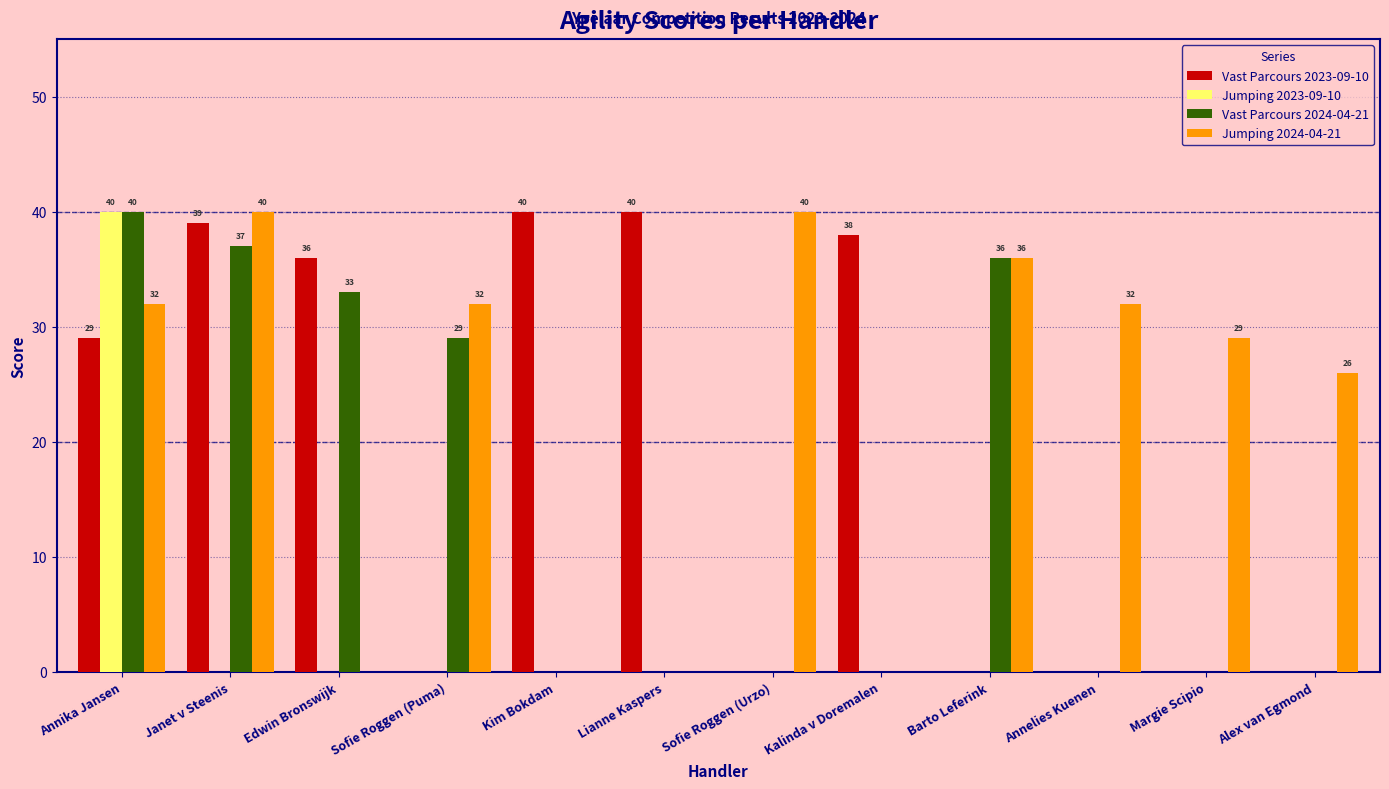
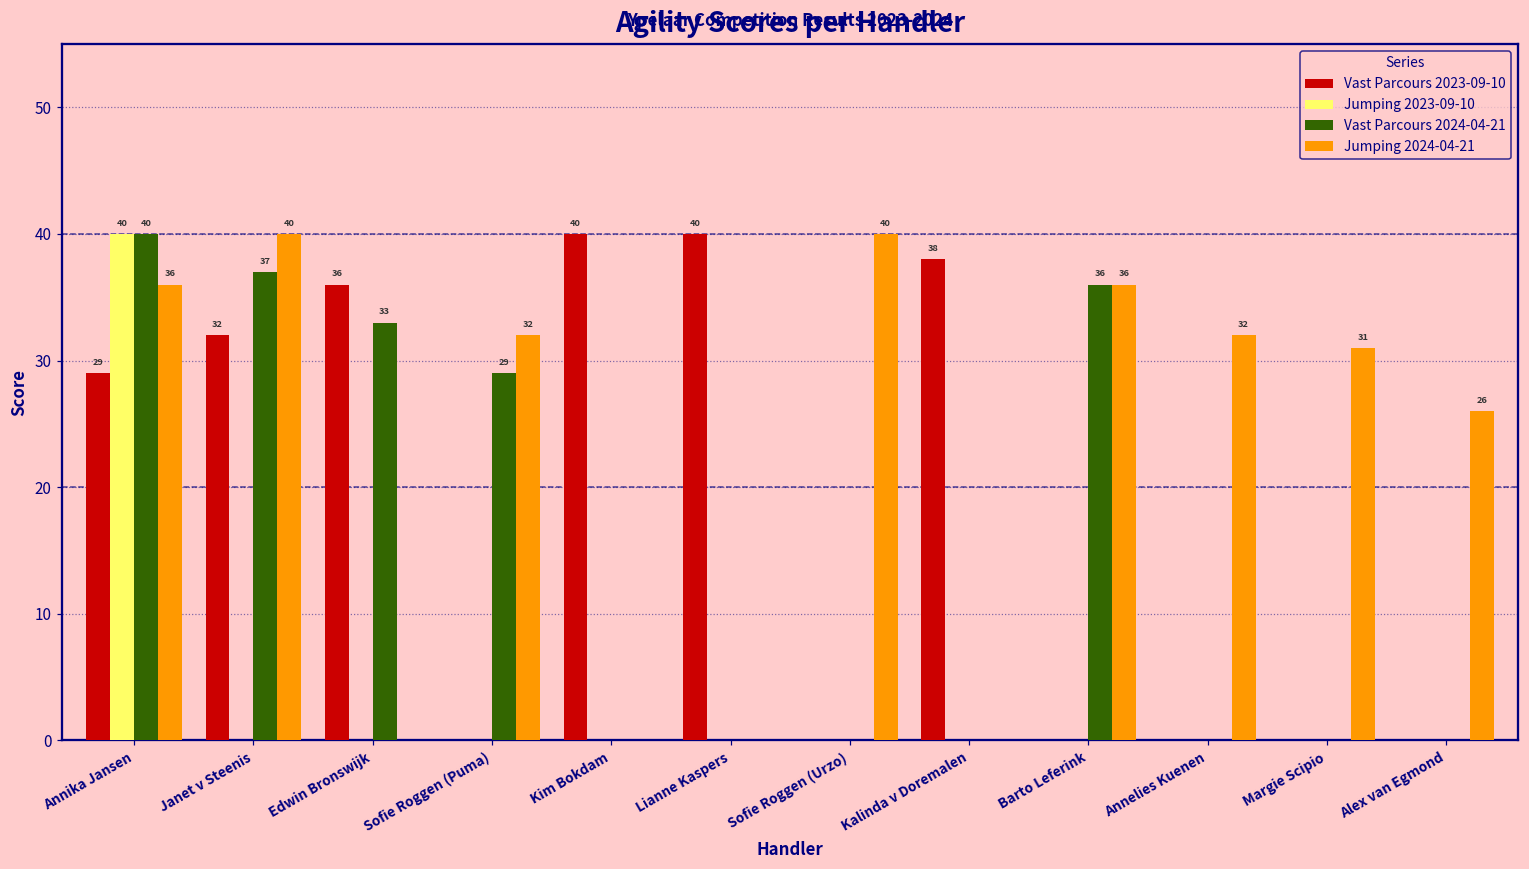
Jumping 2024-04-21, Annika Jansen: 32 -> 36
Vast Parcours 2023-09-10, Janet v Steenis: 39 -> 32
Jumping 2024-04-21, Margie Scipio: 29 -> 31
